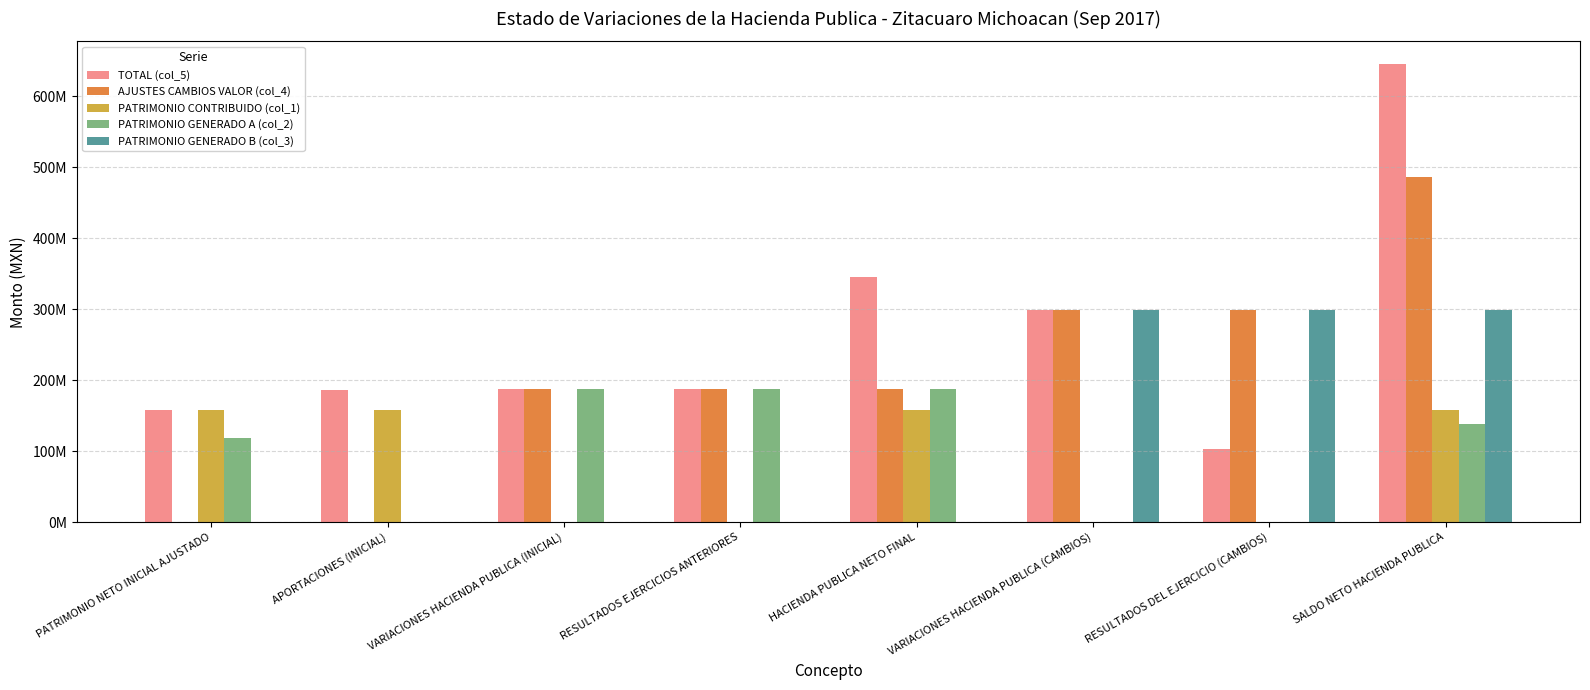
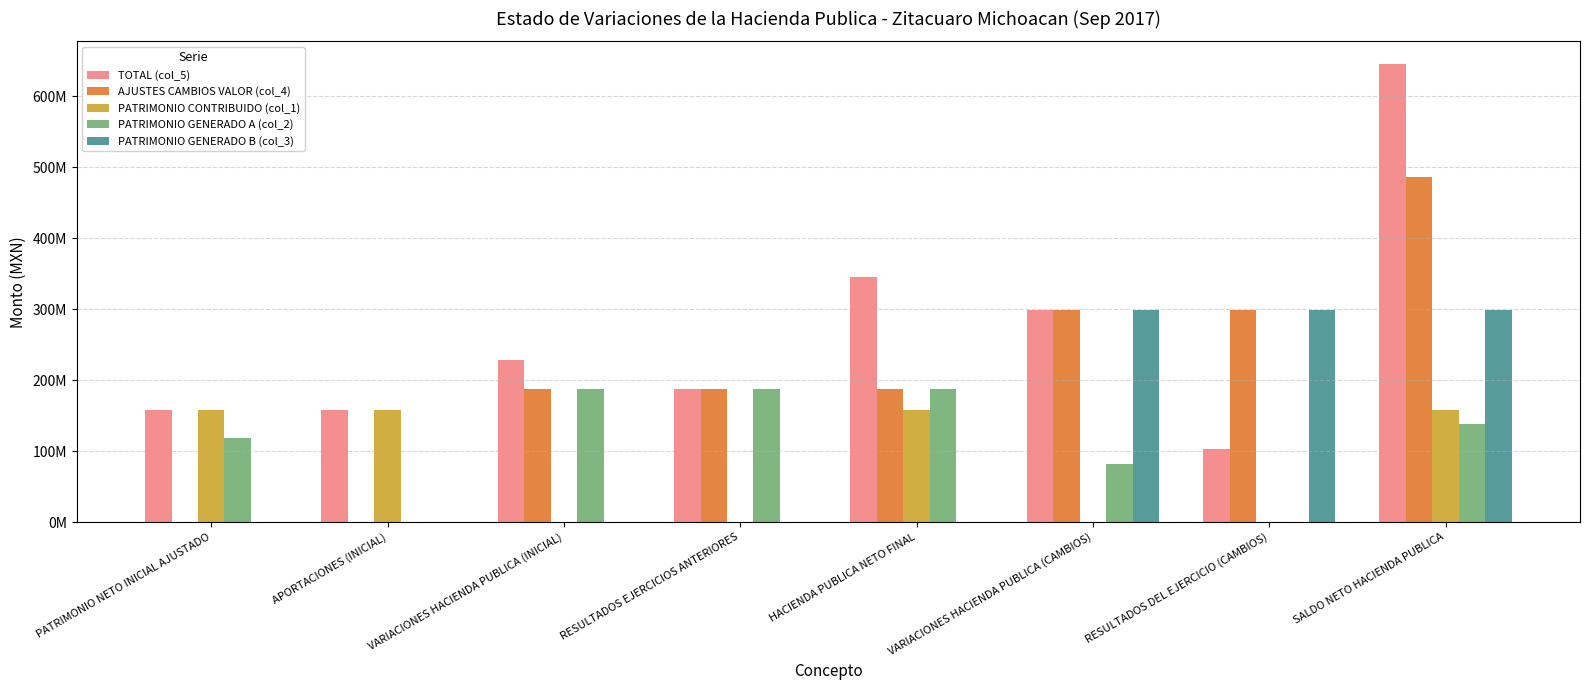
TOTAL (col_5), APORTACIONES (INICIAL): 190000000 -> 160000000
TOTAL (col_5), VARIACIONES HACIENDA PUBLICA (INICIAL): 190000000 -> 230000000
PATRIMONIO GENERADO A (col_2), VARIACIONES HACIENDA PUBLICA (CAMBIOS): 0 -> 80000000
